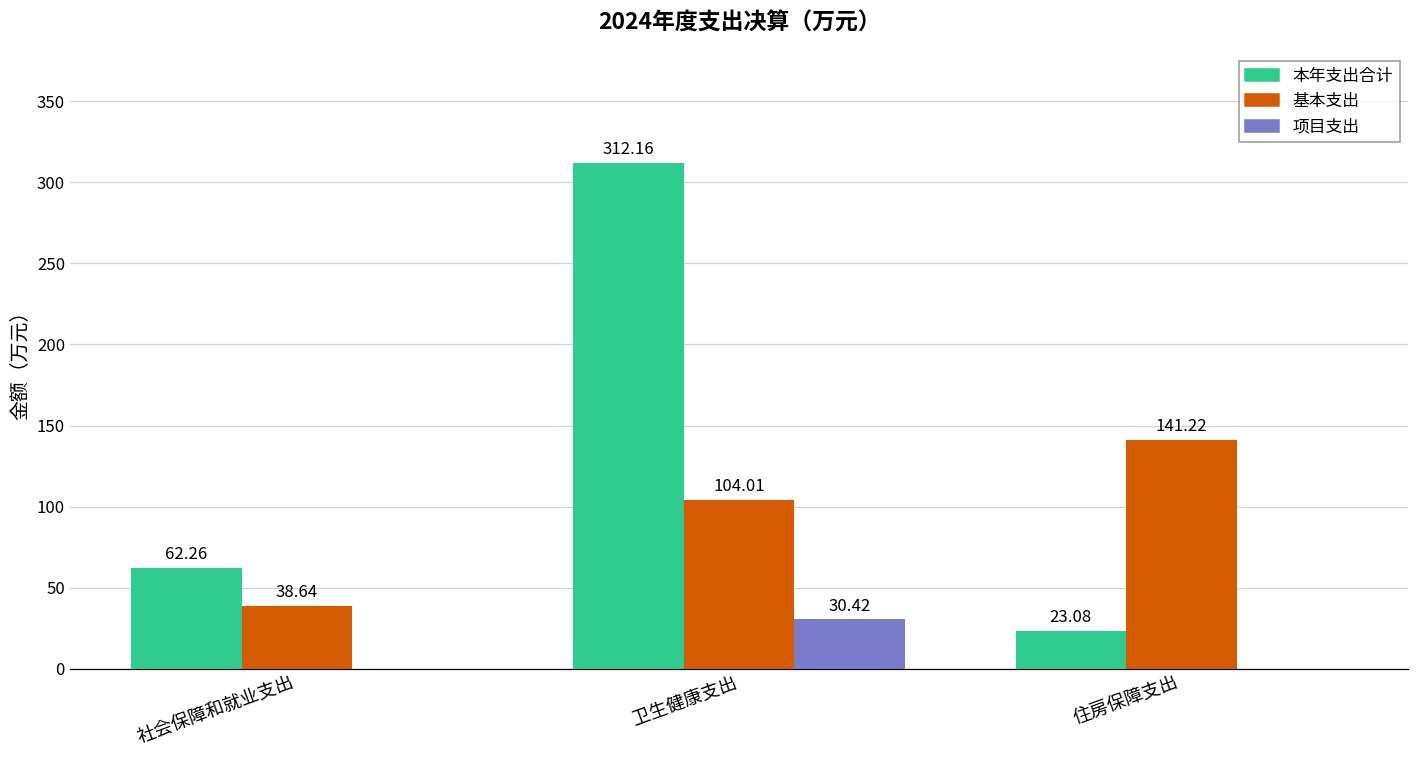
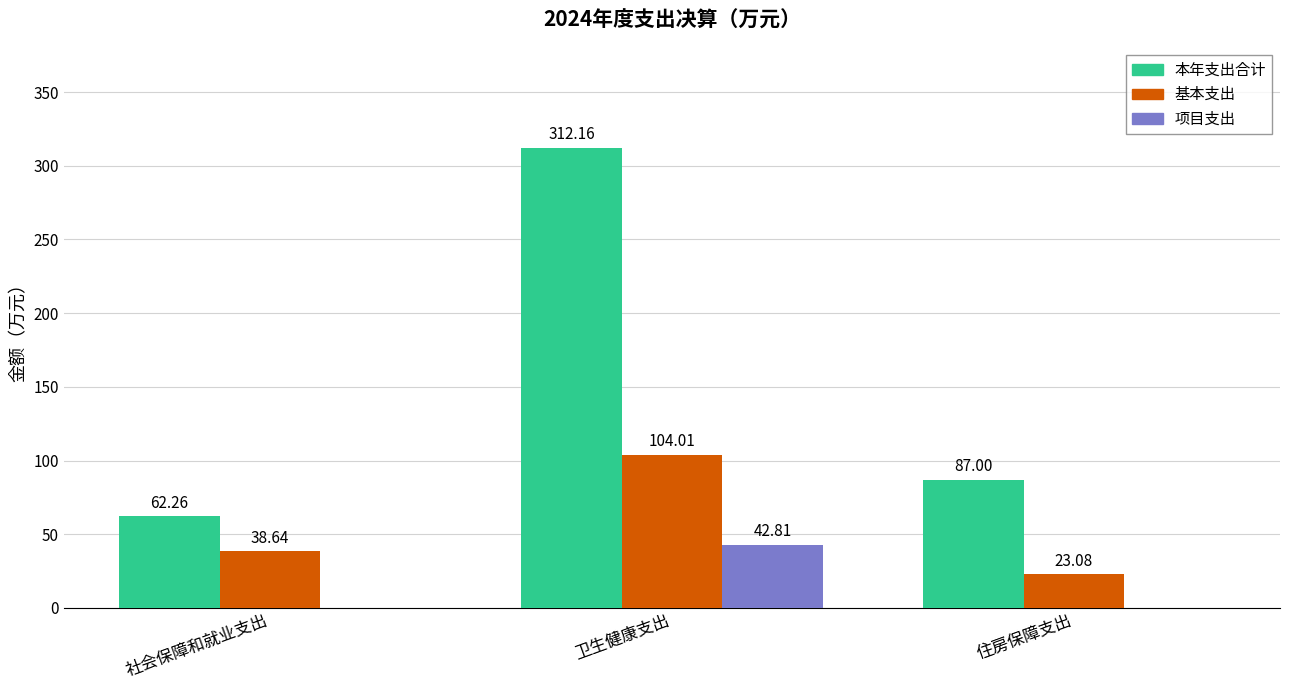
项目支出, 卫生健康支出: 30.42 -> 42.81
本年支出合计, 住房保障支出: 23.08 -> 87.00
基本支出, 住房保障支出: 141.22 -> 23.08
